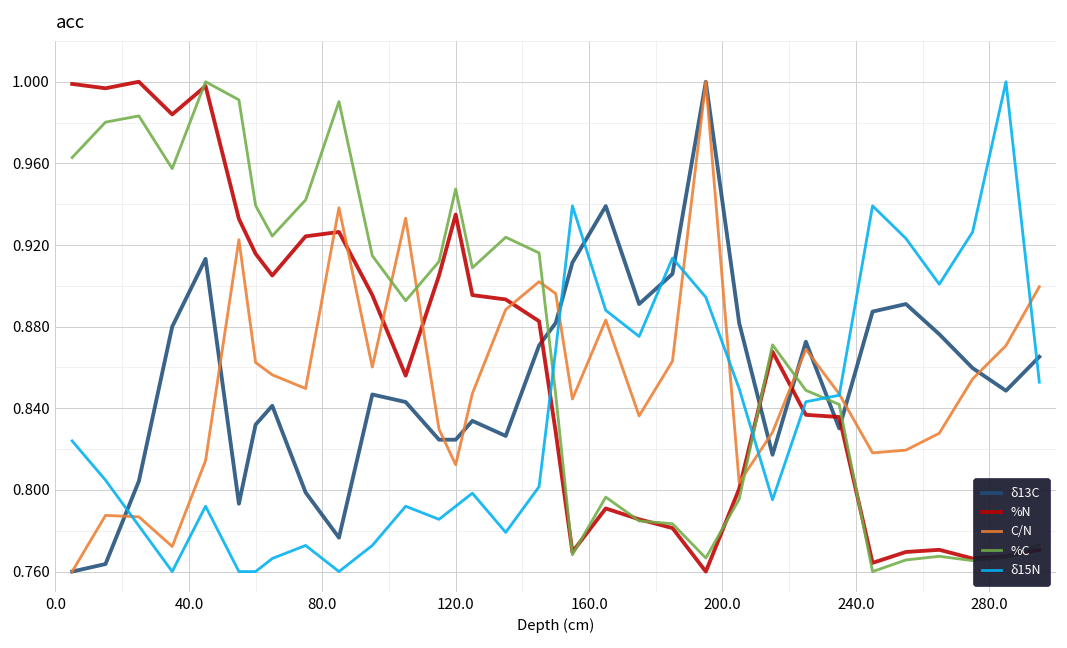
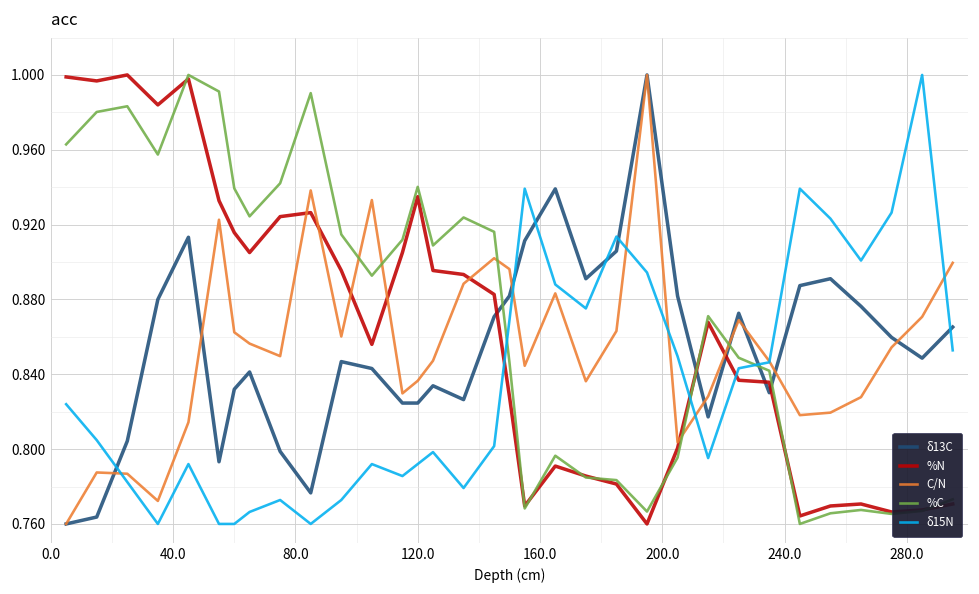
C/N, 120.0: 0.812 -> 0.836
%C, 120.0: 0.947 -> 0.940
